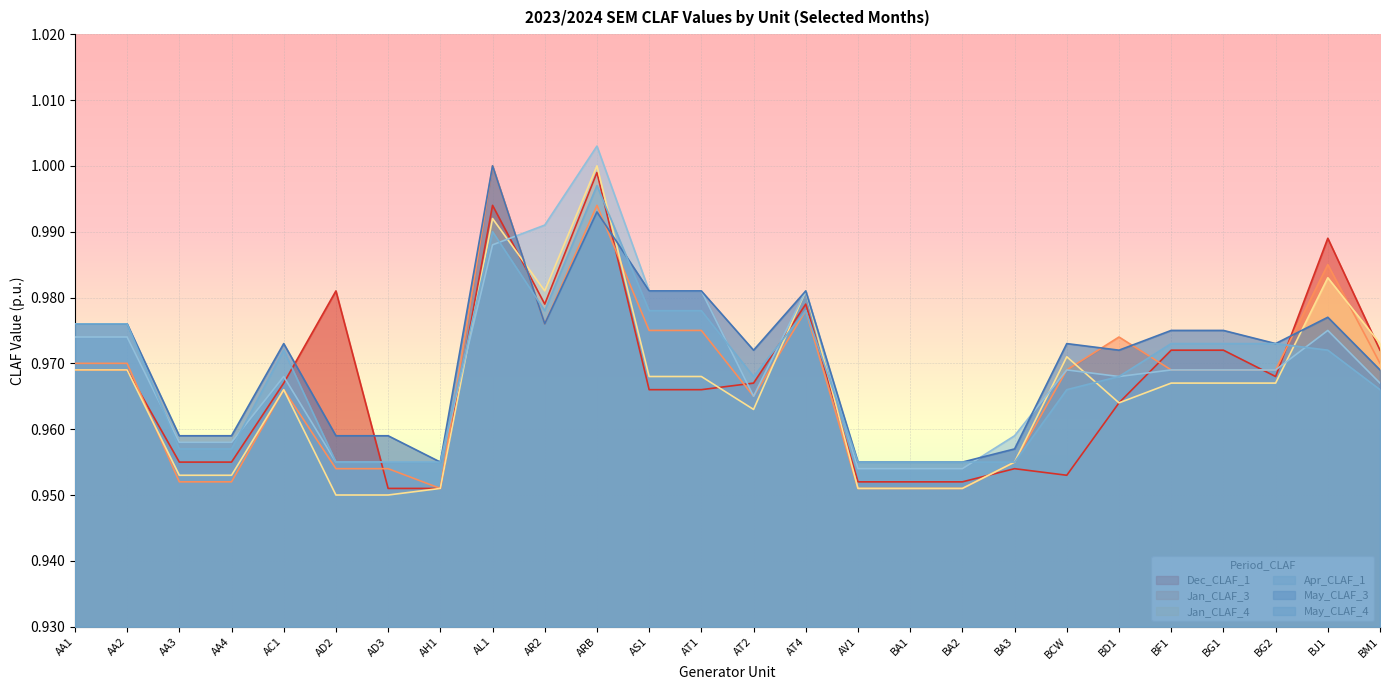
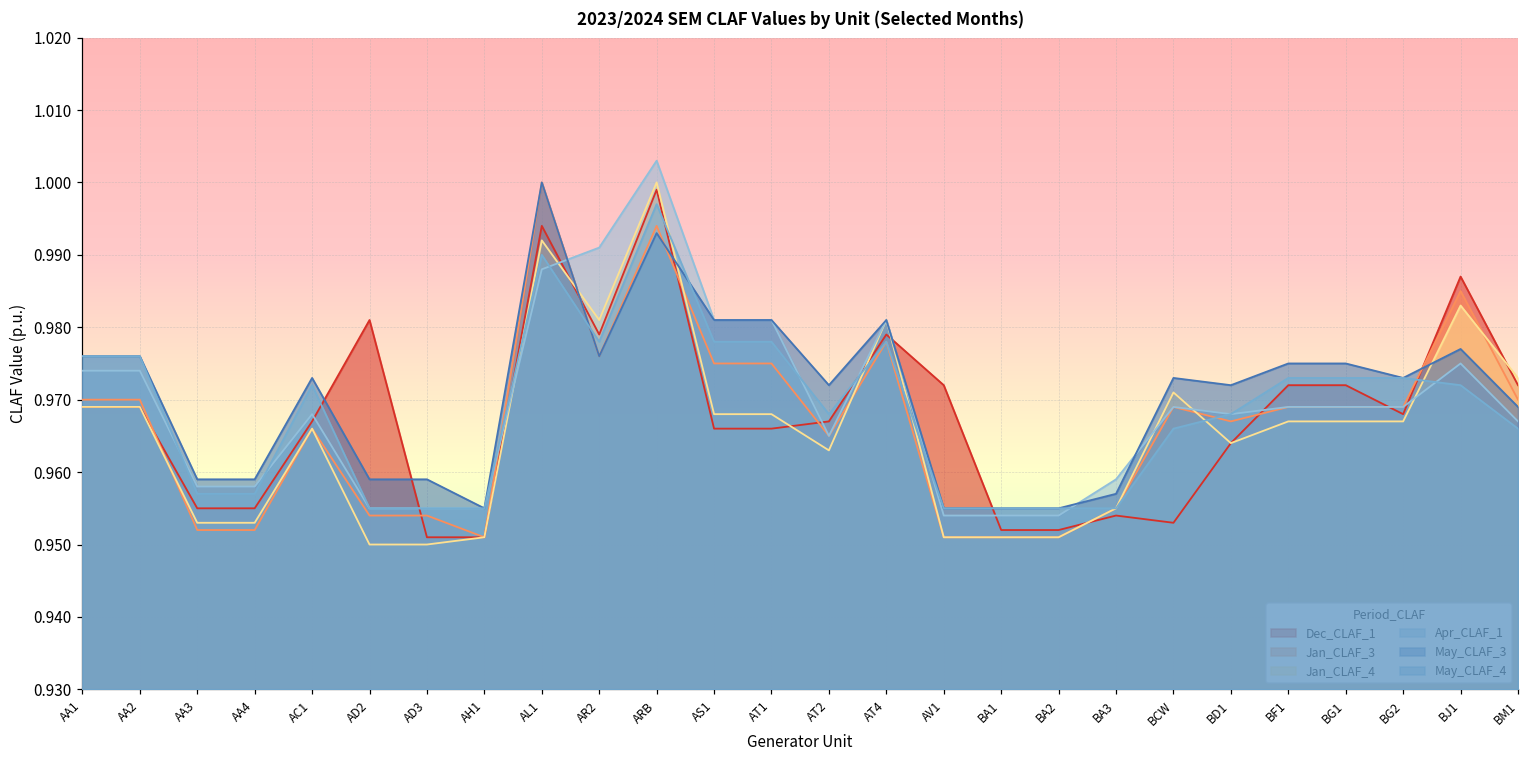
Dec_CLAF_1, AV1: 0.952 -> 0.972
Jan_CLAF_3, BD1: 0.974 -> 0.967
Dec_CLAF_1, BJ1: 0.989 -> 0.987
